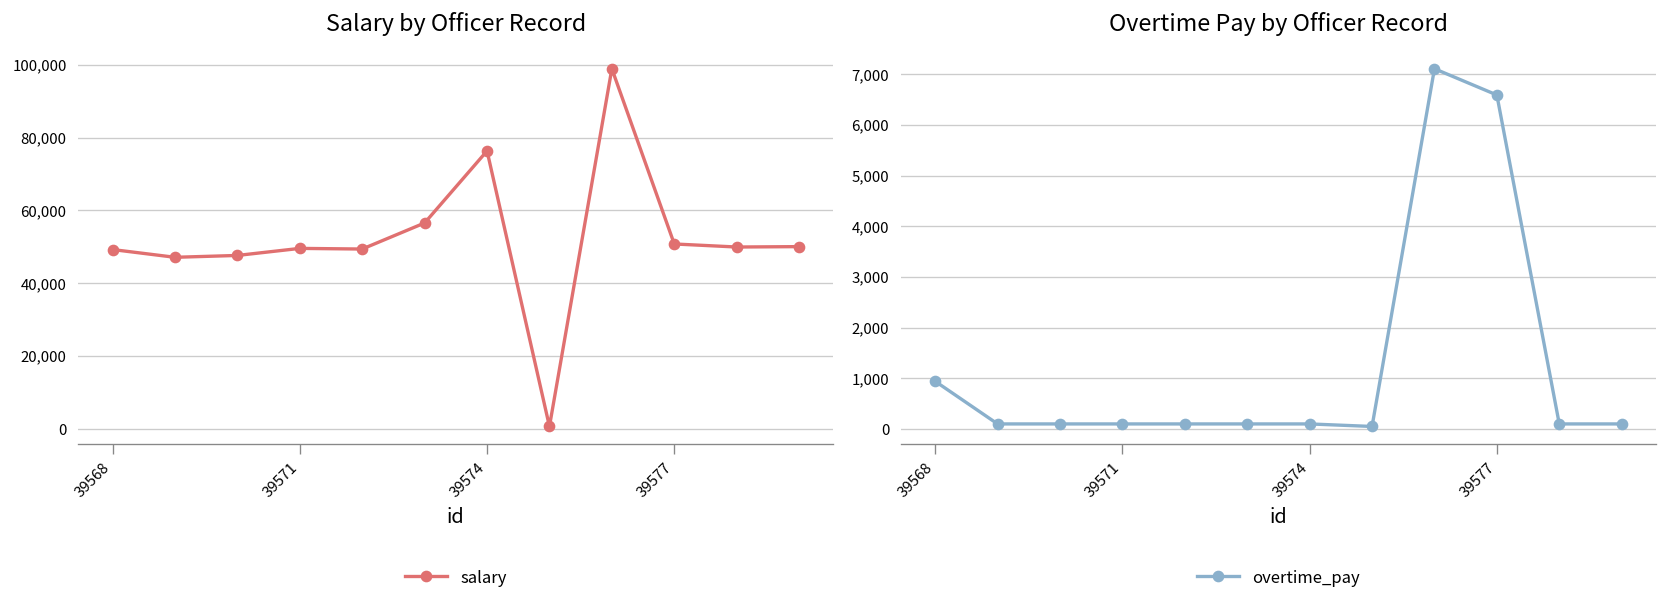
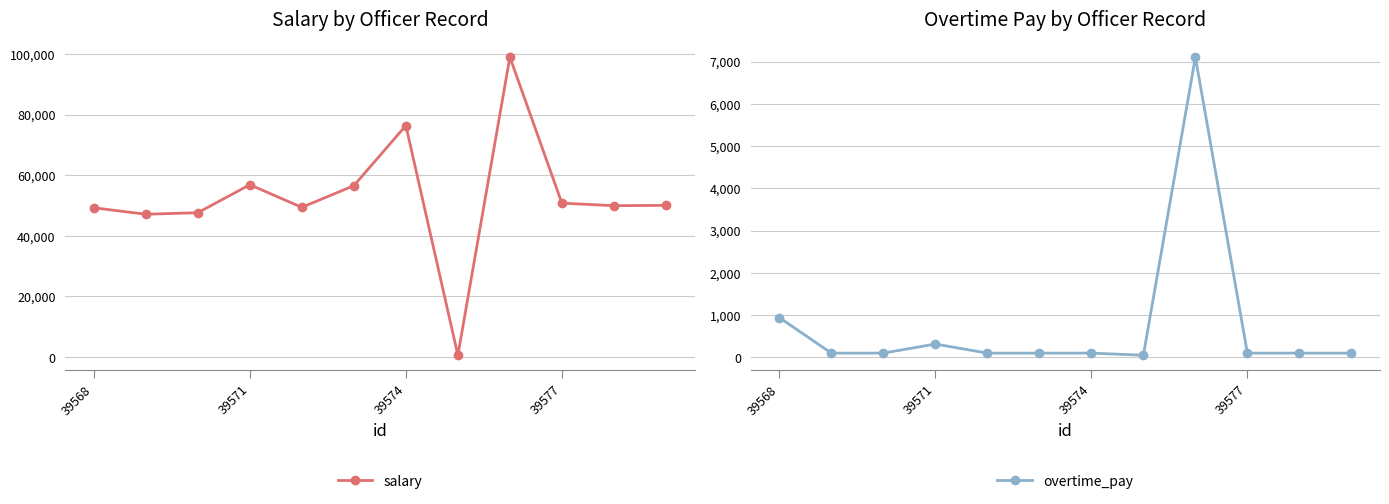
Salary by Officer Record, 39571: 50,000 -> 57,000
Overtime Pay by Officer Record, 39571: 100 -> 300
Overtime Pay by Officer Record, 39577: 6,600 -> 100
